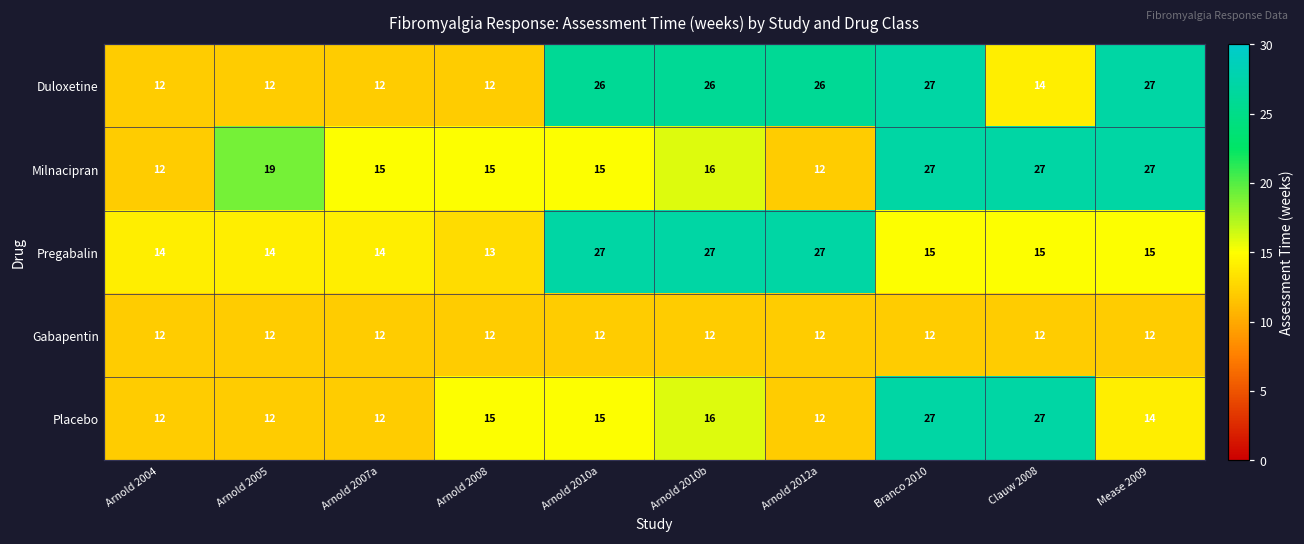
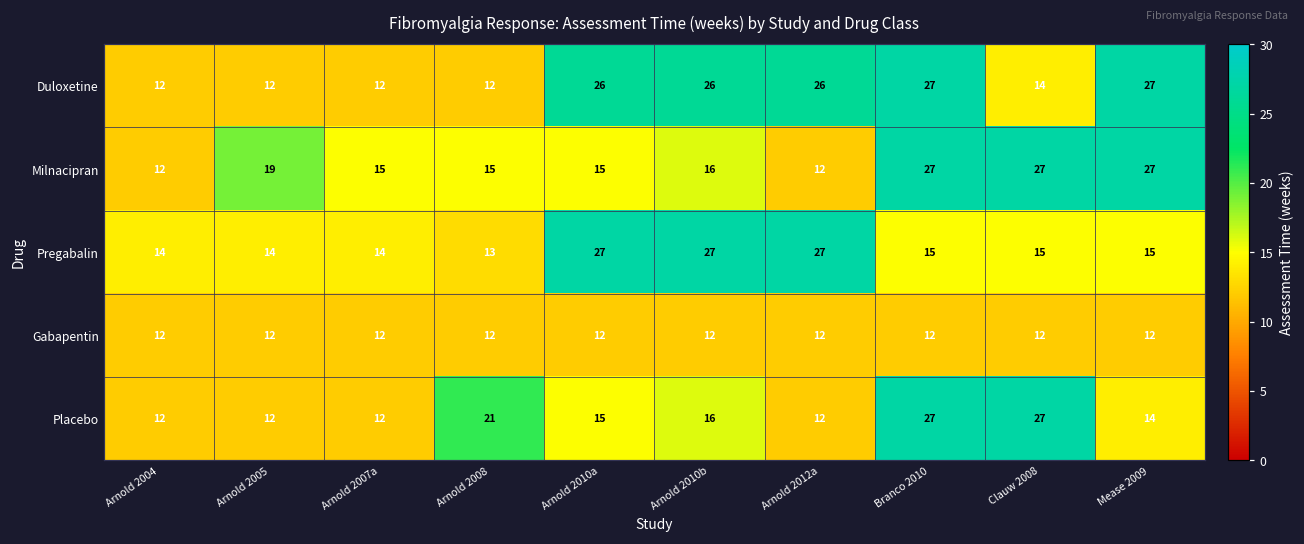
Placebo, Arnold 2008: 15 -> 21
